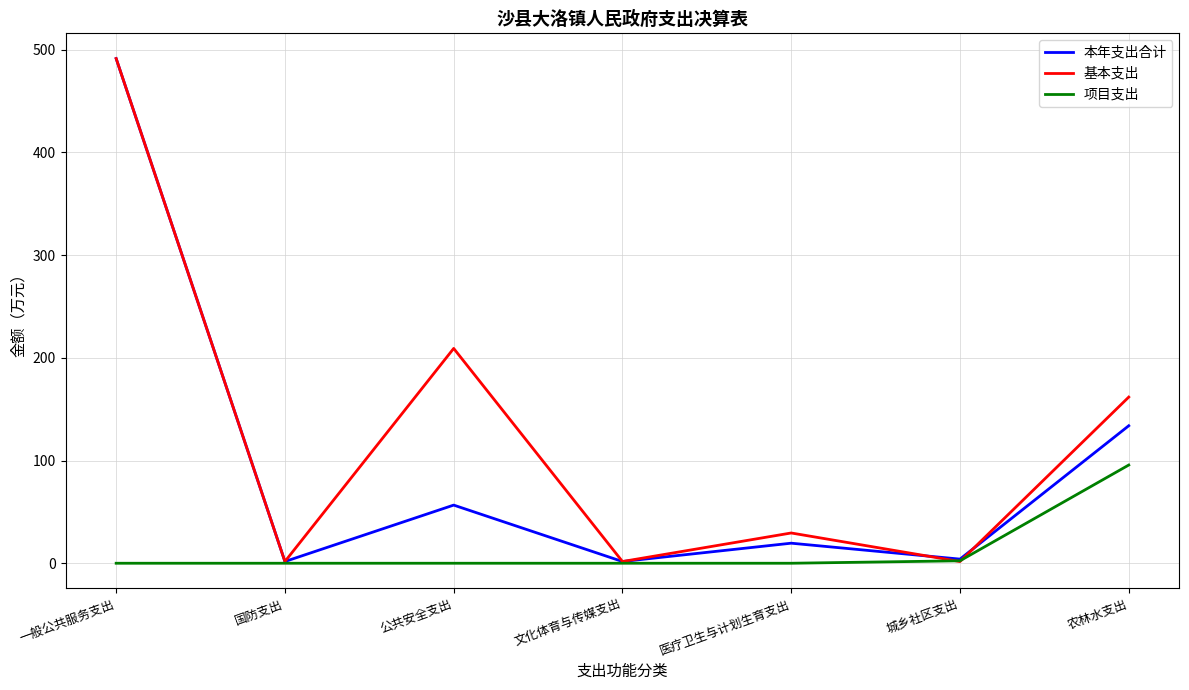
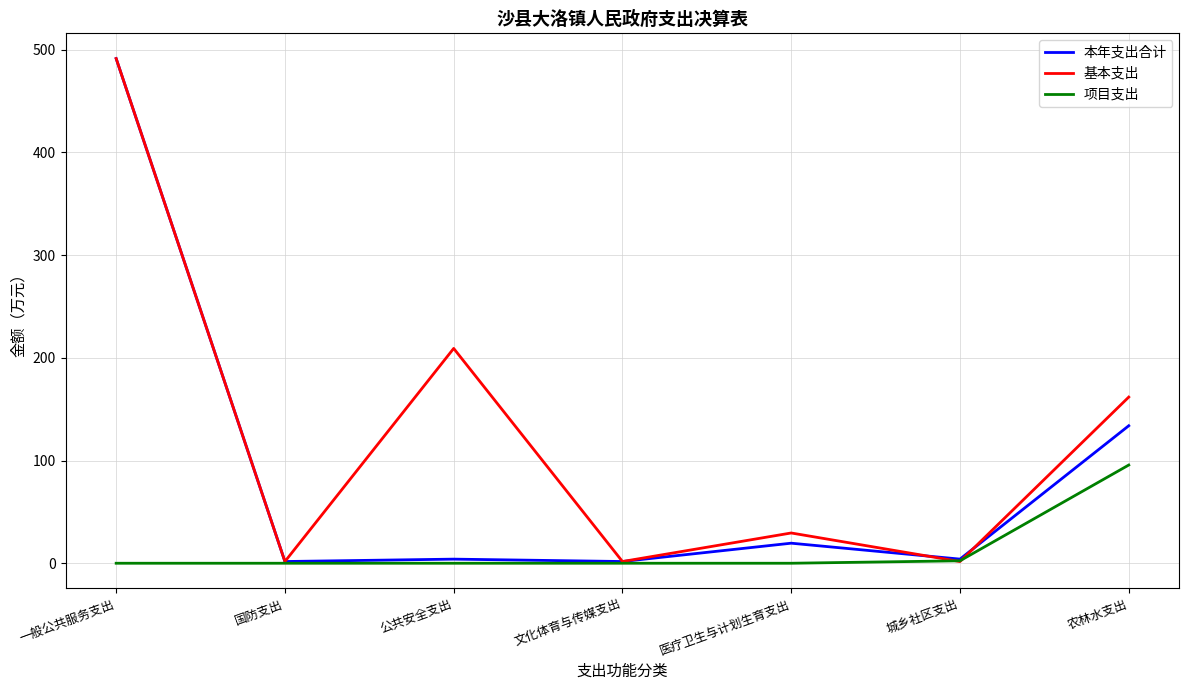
本年支出合计, 公共安全支出: 57 -> 4
